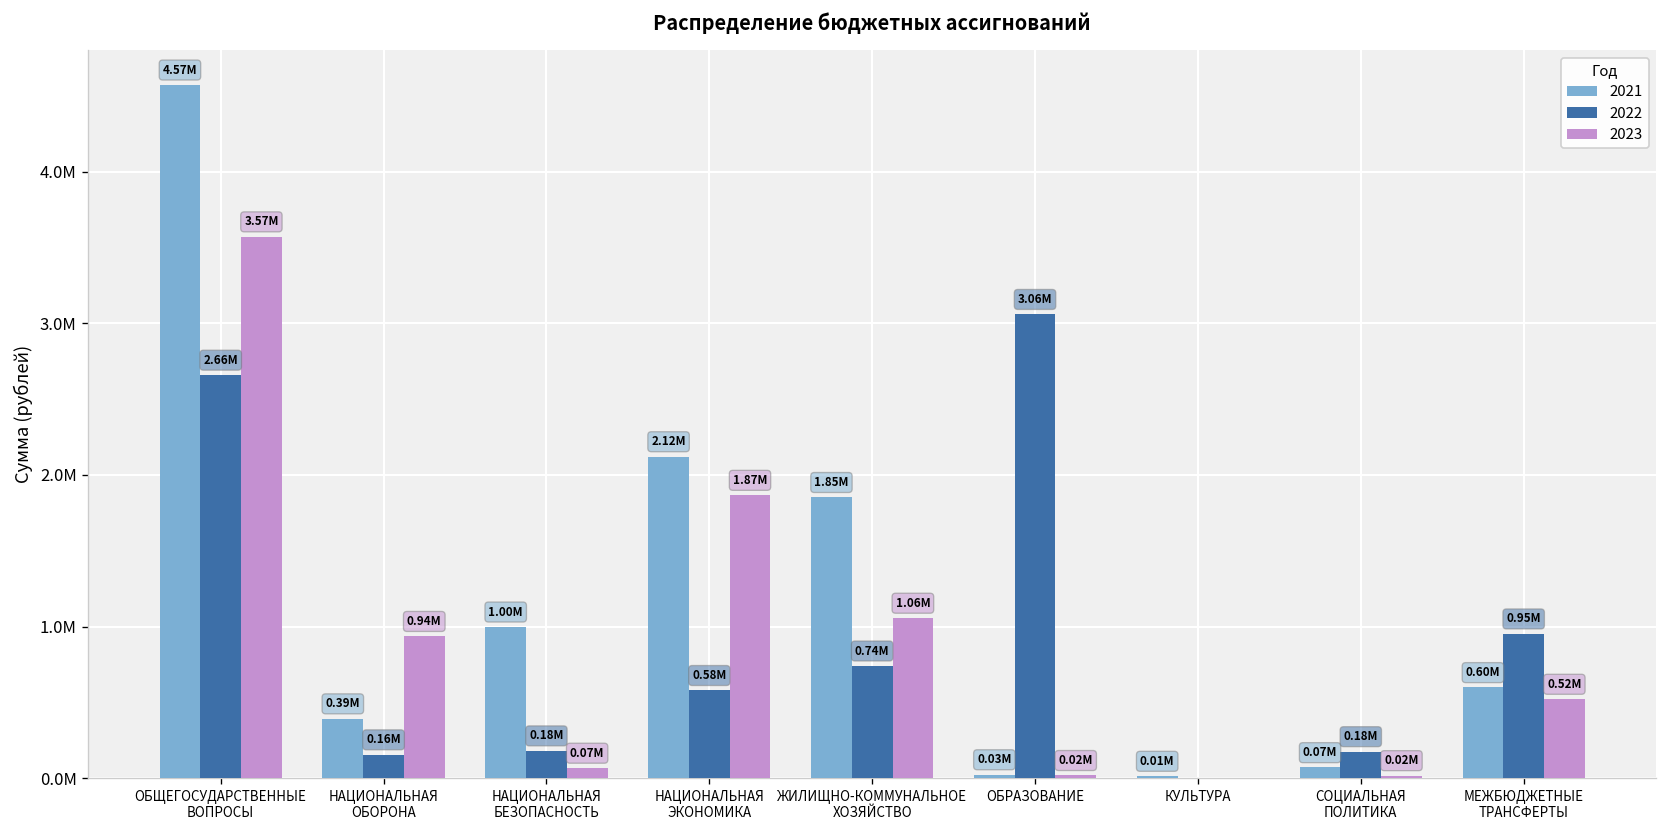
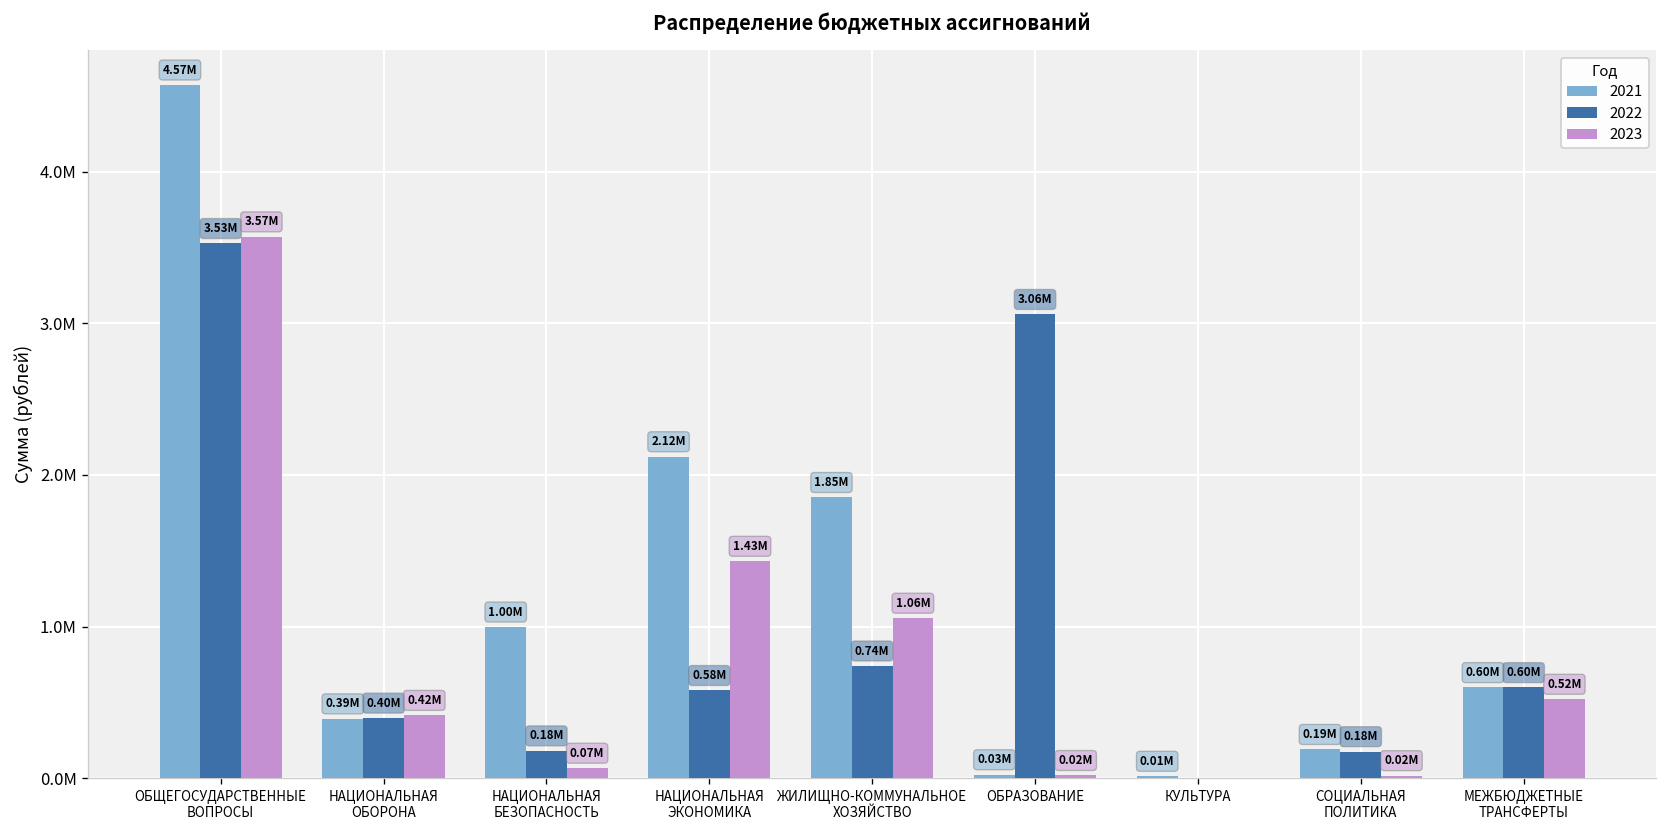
2022, ОБЩЕГОСУДАРСТВЕННЫЕ ВОПРОСЫ: 2.66M -> 3.53M
2022, НАЦИОНАЛЬНАЯ ОБОРОНА: 0.16M -> 0.40M
2023, НАЦИОНАЛЬНАЯ ОБОРОНА: 0.94M -> 0.42M
2023, НАЦИОНАЛЬНАЯ ЭКОНОМИКА: 1.87M -> 1.43M
2021, СОЦИАЛЬНАЯ ПОЛИТИКА: 0.07M -> 0.19M
2022, МЕЖБЮДЖЕТНЫЕ ТРАНСФЕРТЫ: 0.95M -> 0.60M
